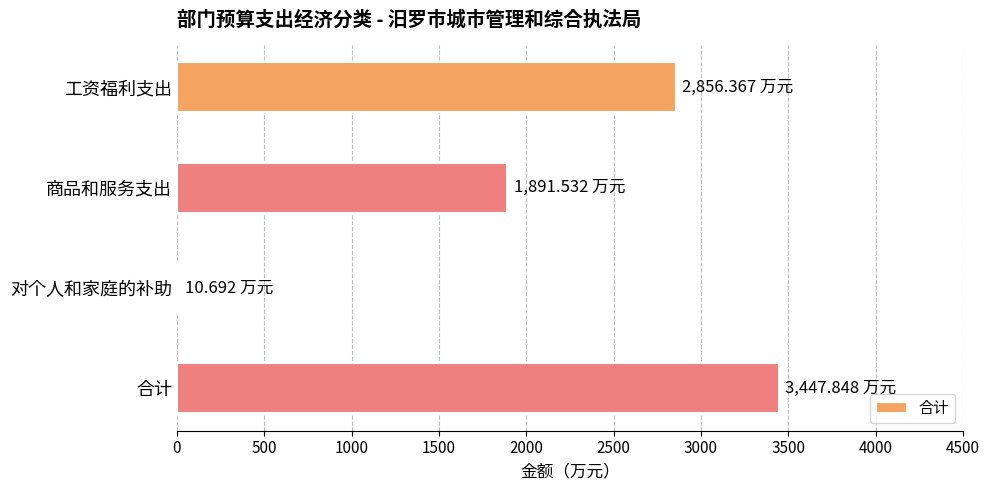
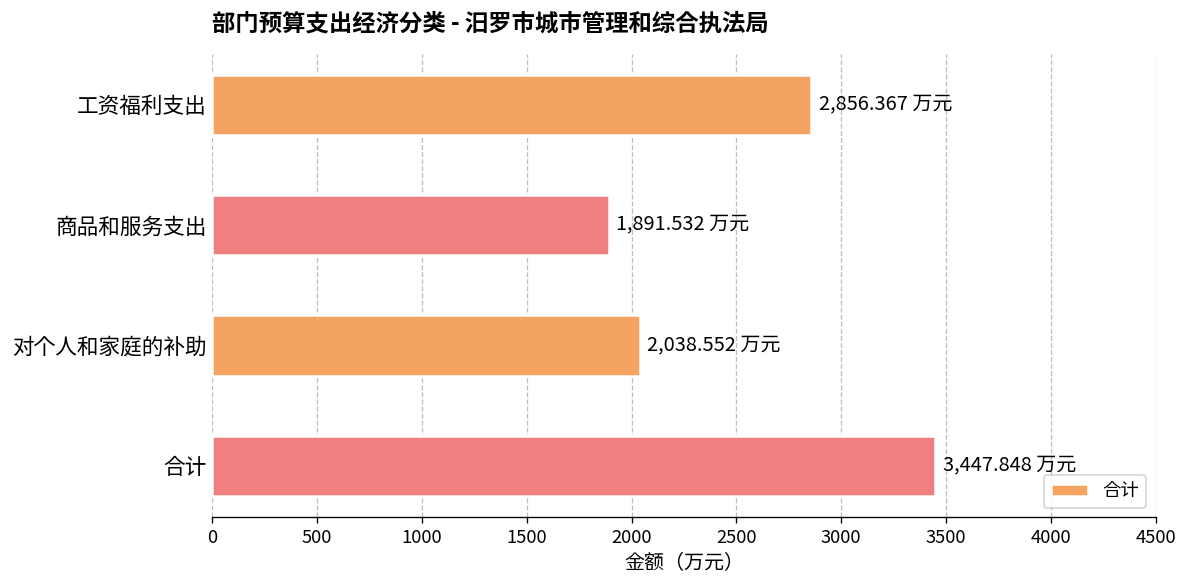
对个人和家庭的补助: 10.692 -> 2,038.552
